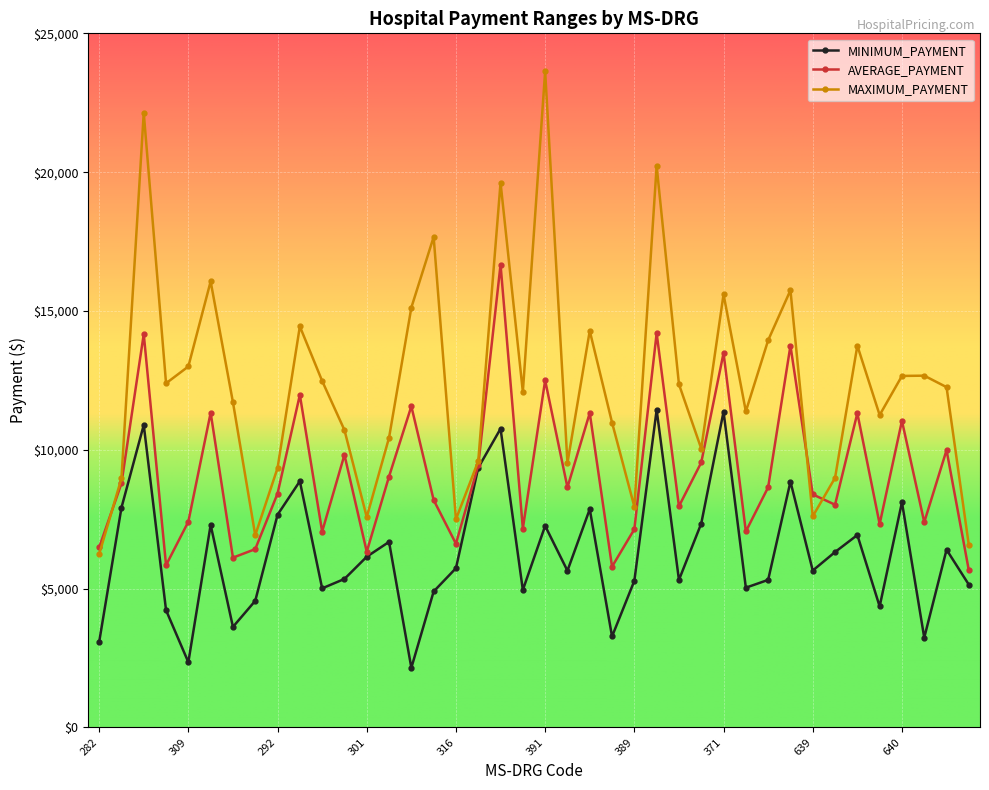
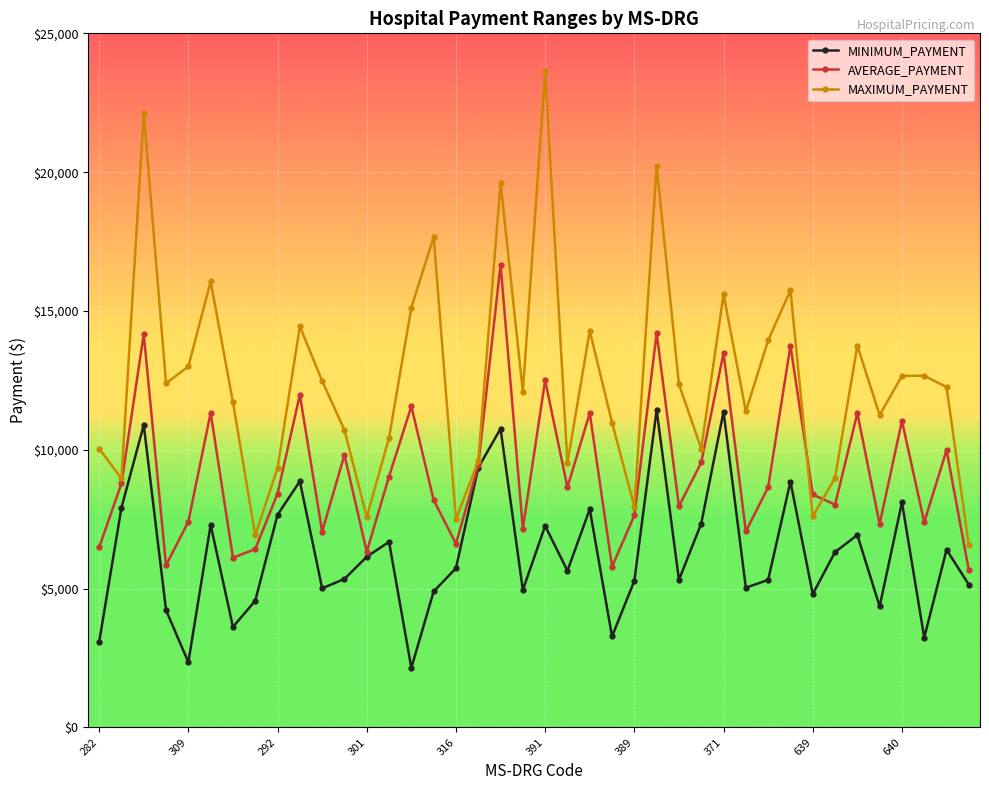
MAXIMUM_PAYMENT, 282: $6,200 -> $10,000
AVERAGE_PAYMENT, 389: $7,100 -> $7,600
MINIMUM_PAYMENT, 639: $5,600 -> $4,800
